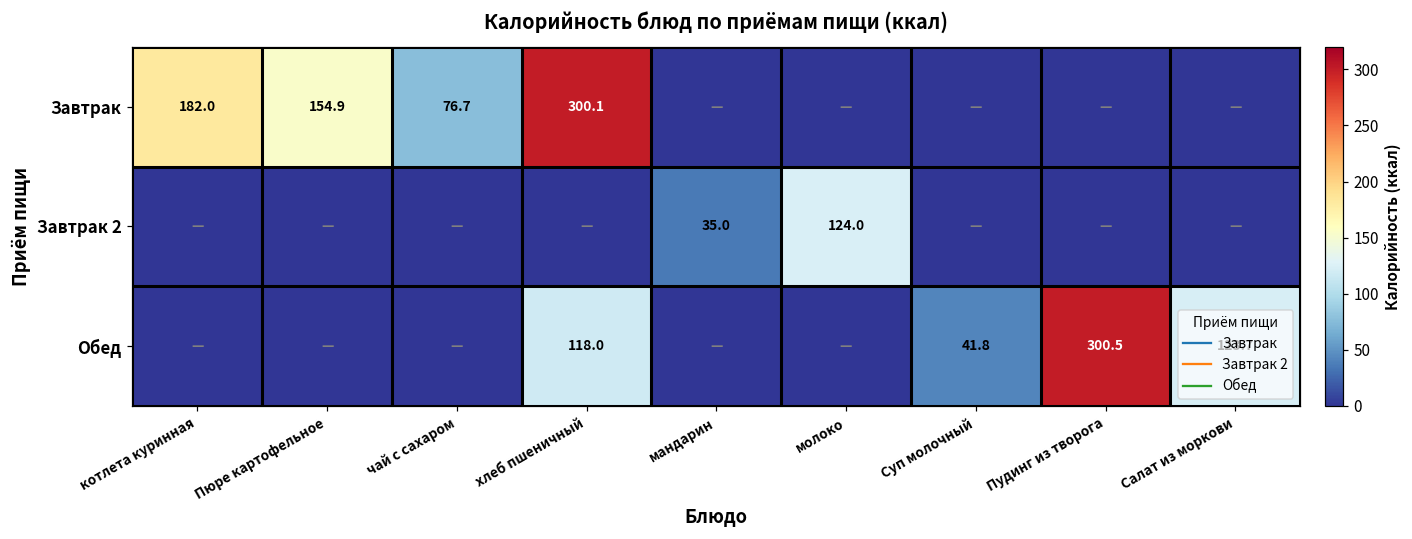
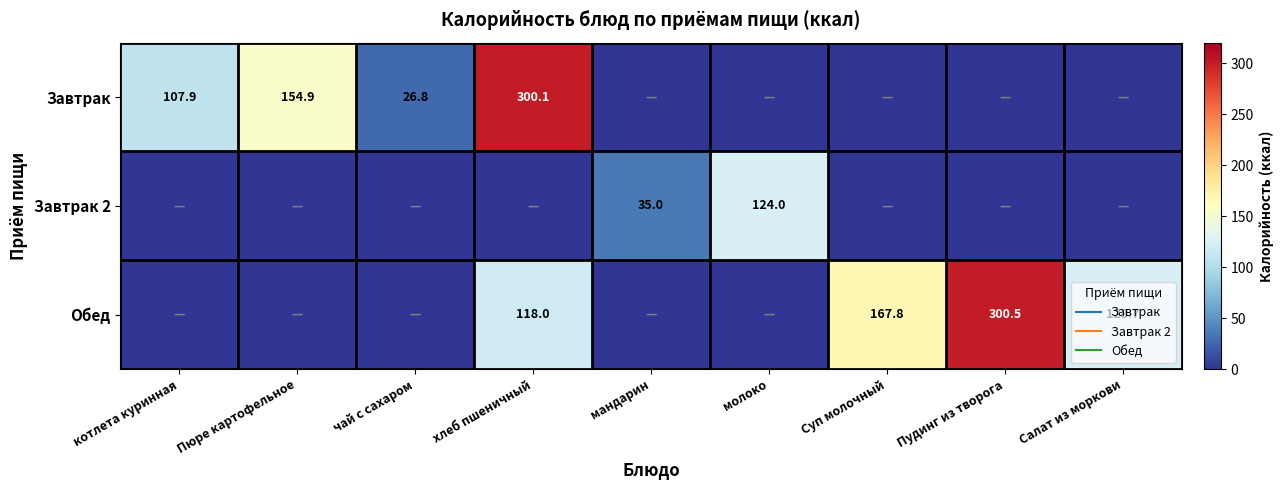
Завтрак, котлета куринная: 182.0 -> 107.9
Завтрак, чай с сахаром: 76.7 -> 26.8
Обед, Суп молочный: 41.8 -> 167.8
